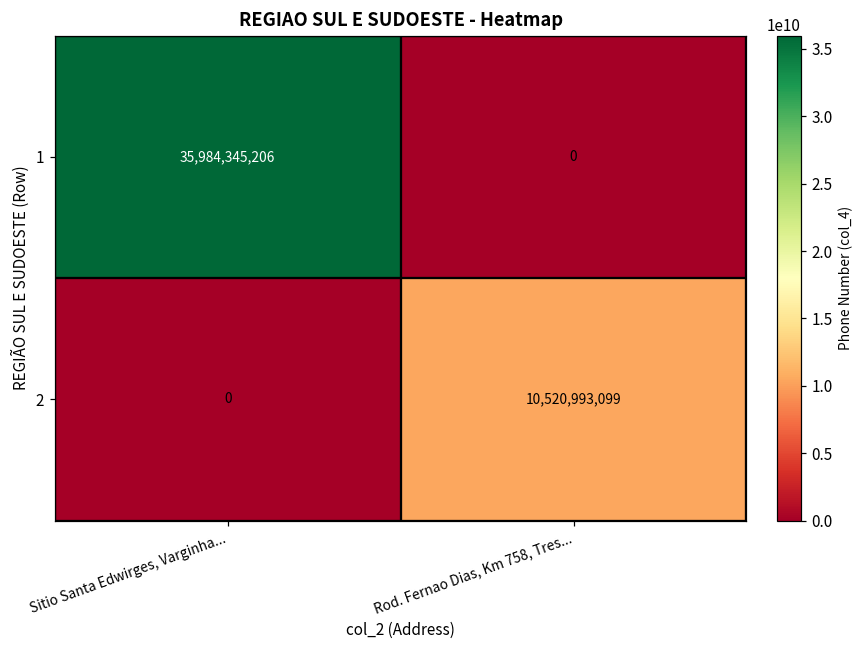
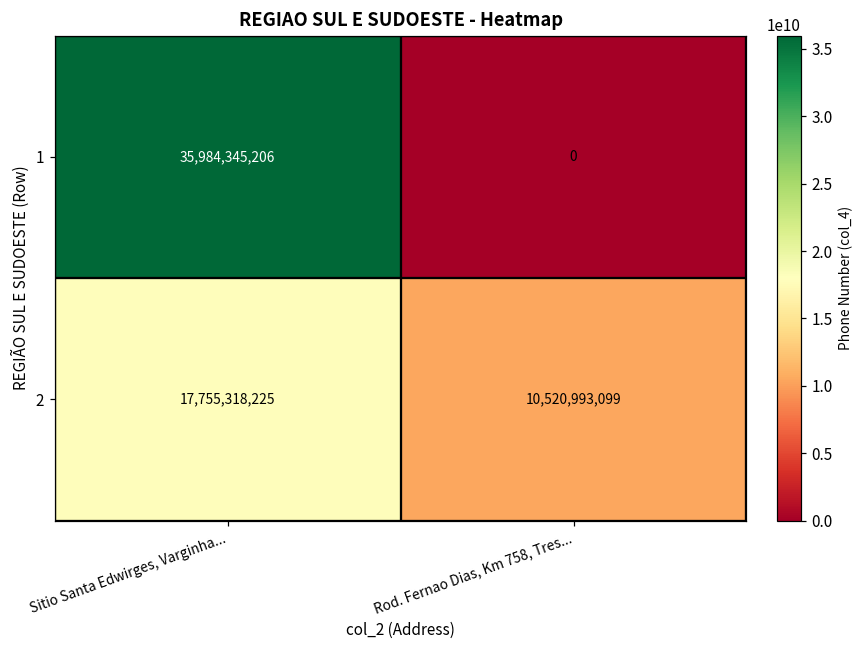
2, Sitio Santa Edwirges, Varginha...: 0 -> 17,755,318,225
